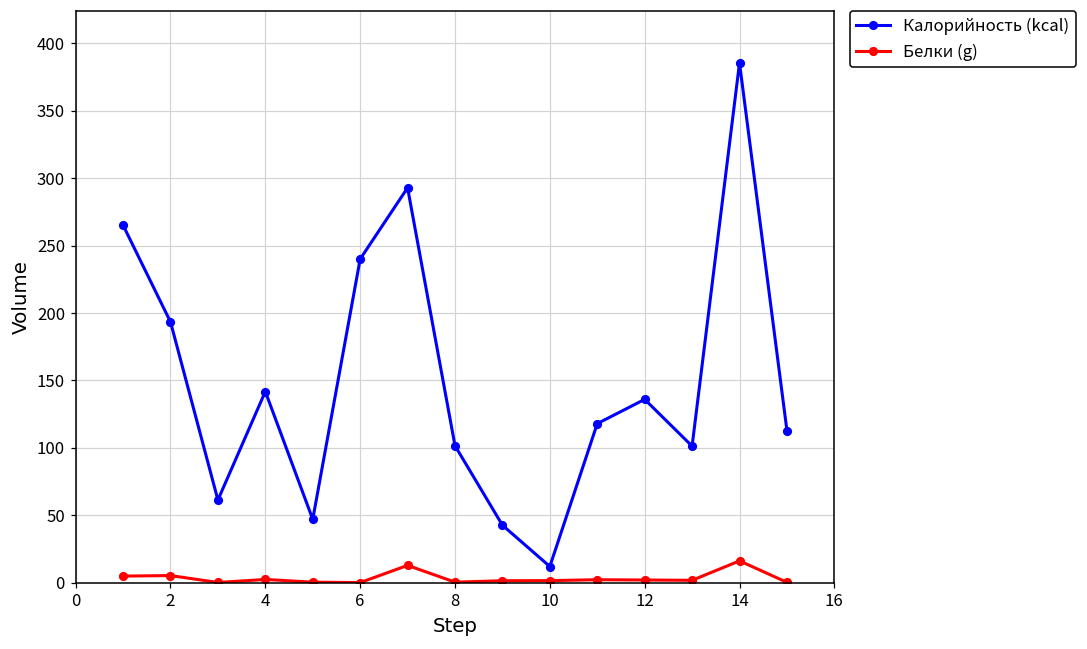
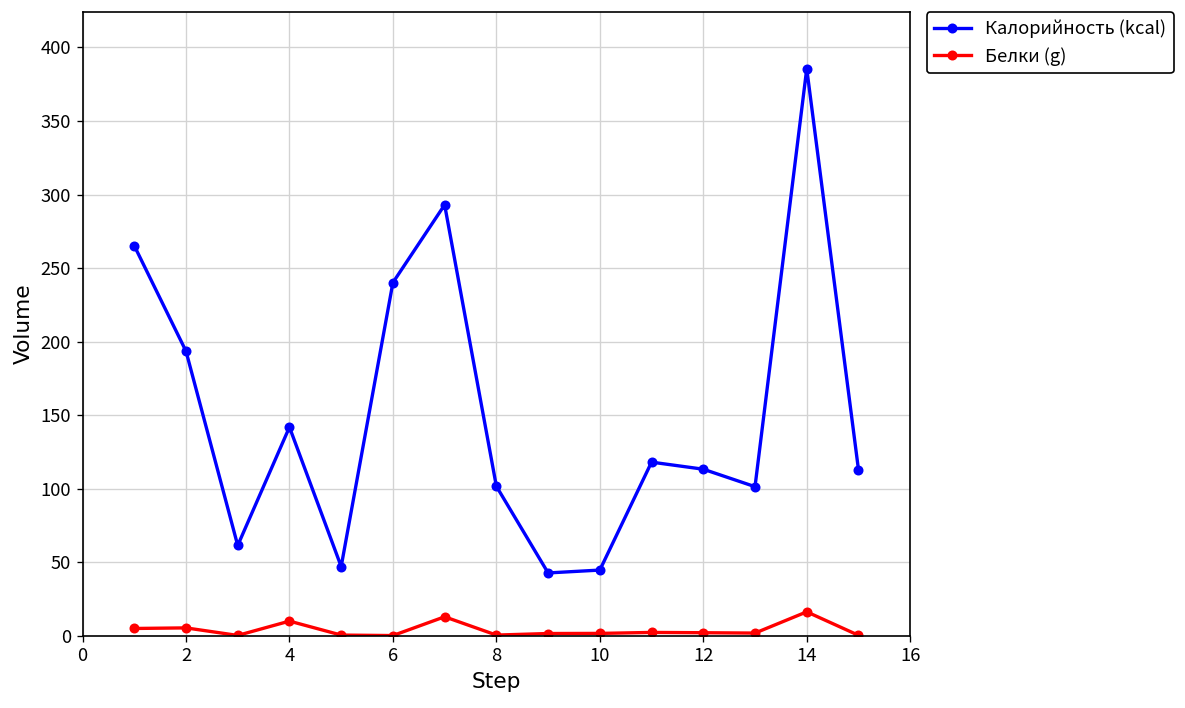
Белки (g), 4: 2 -> 10
Калорийность (kcal), 10: 12 -> 45
Калорийность (kcal), 12: 136 -> 113
